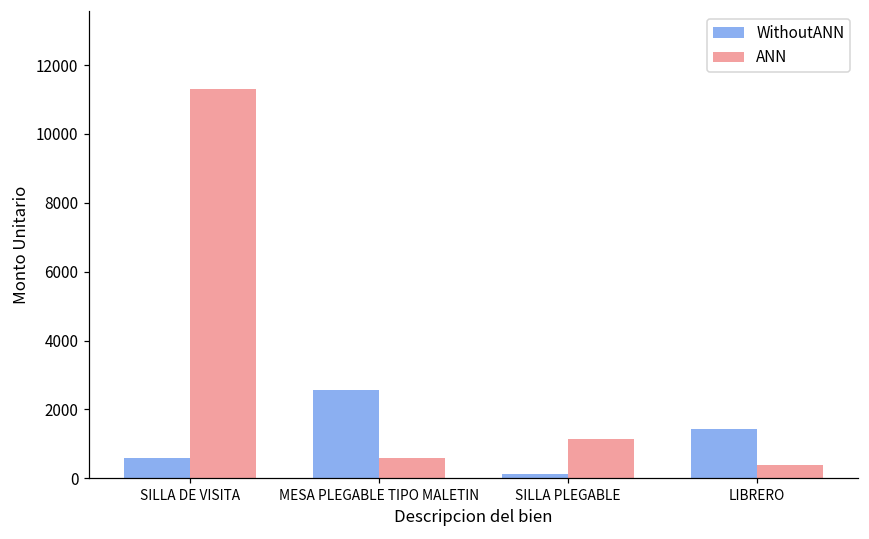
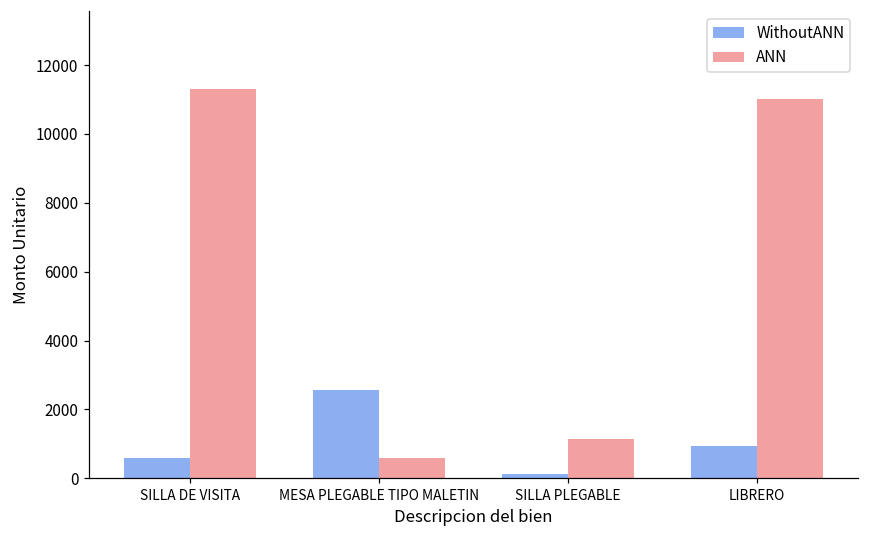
WithoutANN, LIBRERO: 1400 -> 900
ANN, LIBRERO: 400 -> 11000
